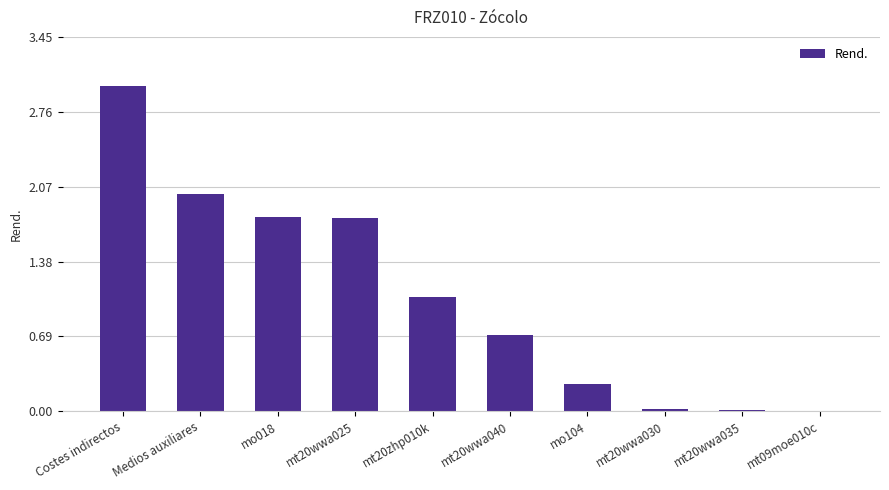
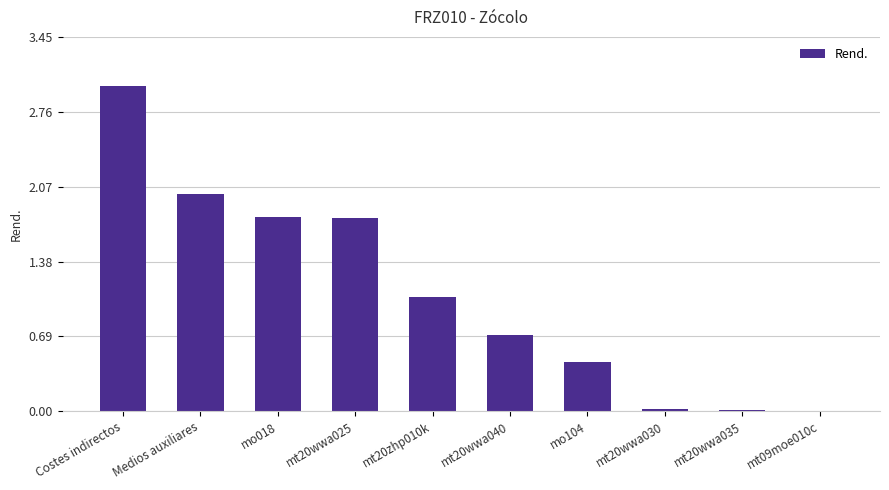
mo104: 0.25 -> 0.46
